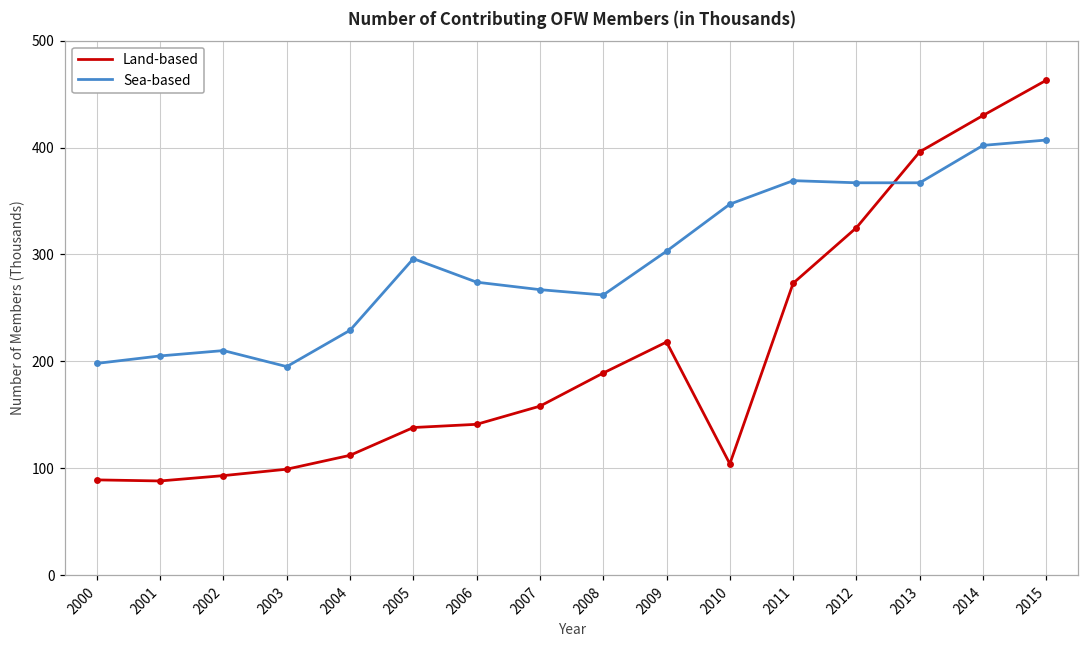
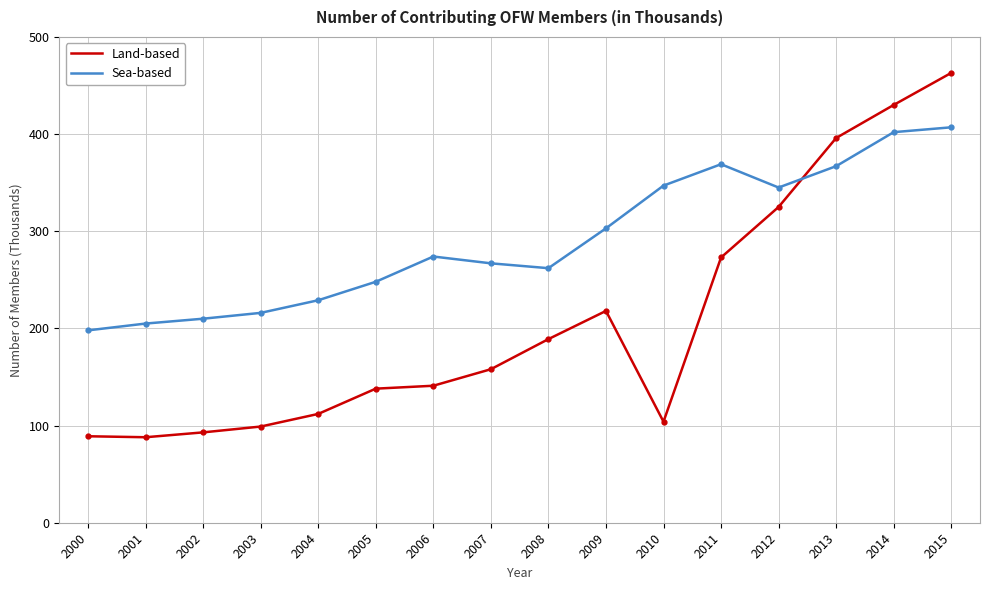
Sea-based, 2003: 200 -> 220
Sea-based, 2005: 300 -> 250
Sea-based, 2012: 370 -> 350
